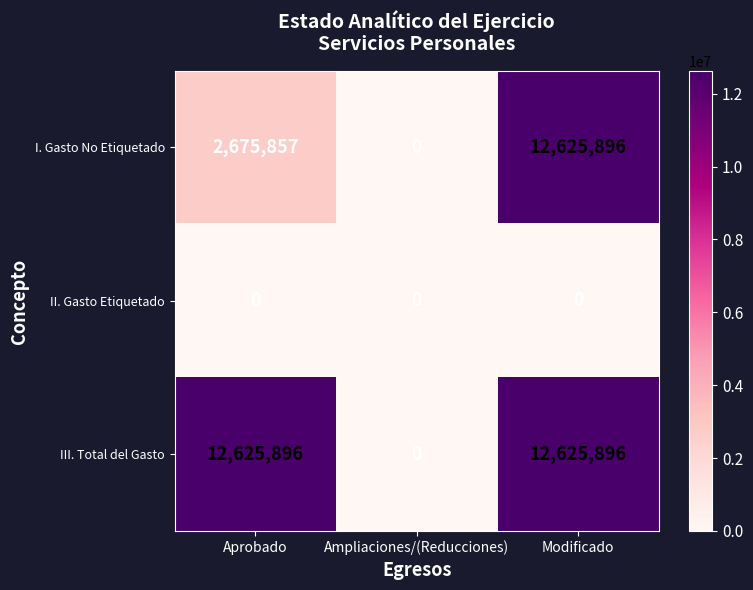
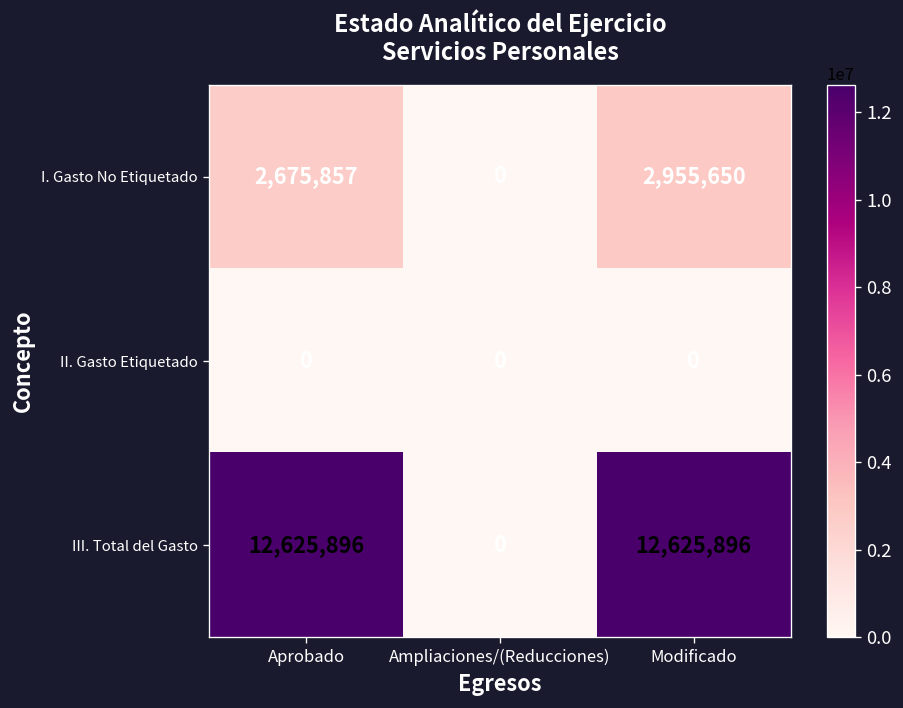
I. Gasto No Etiquetado, Modificado: 12,625,896 -> 2,955,650
